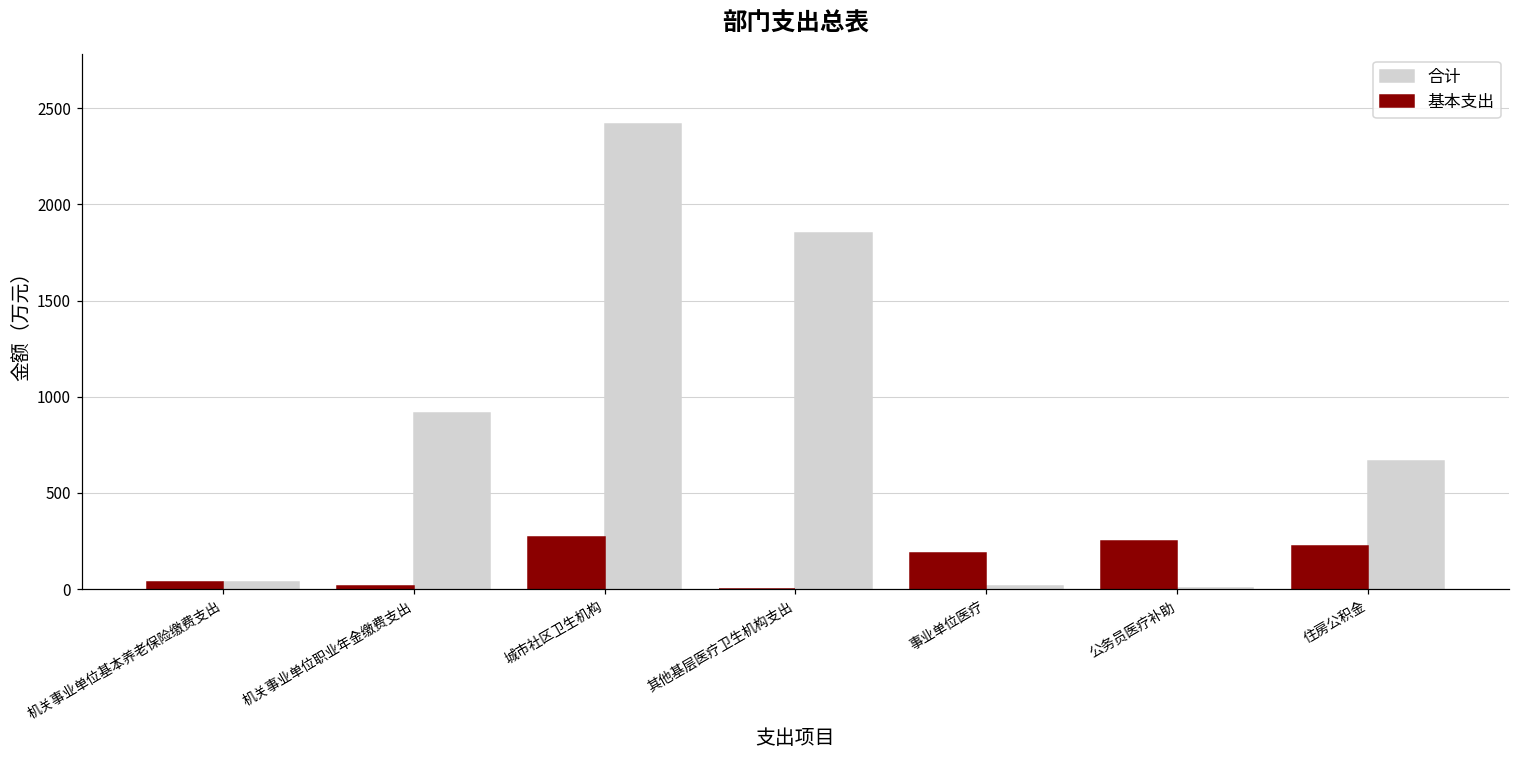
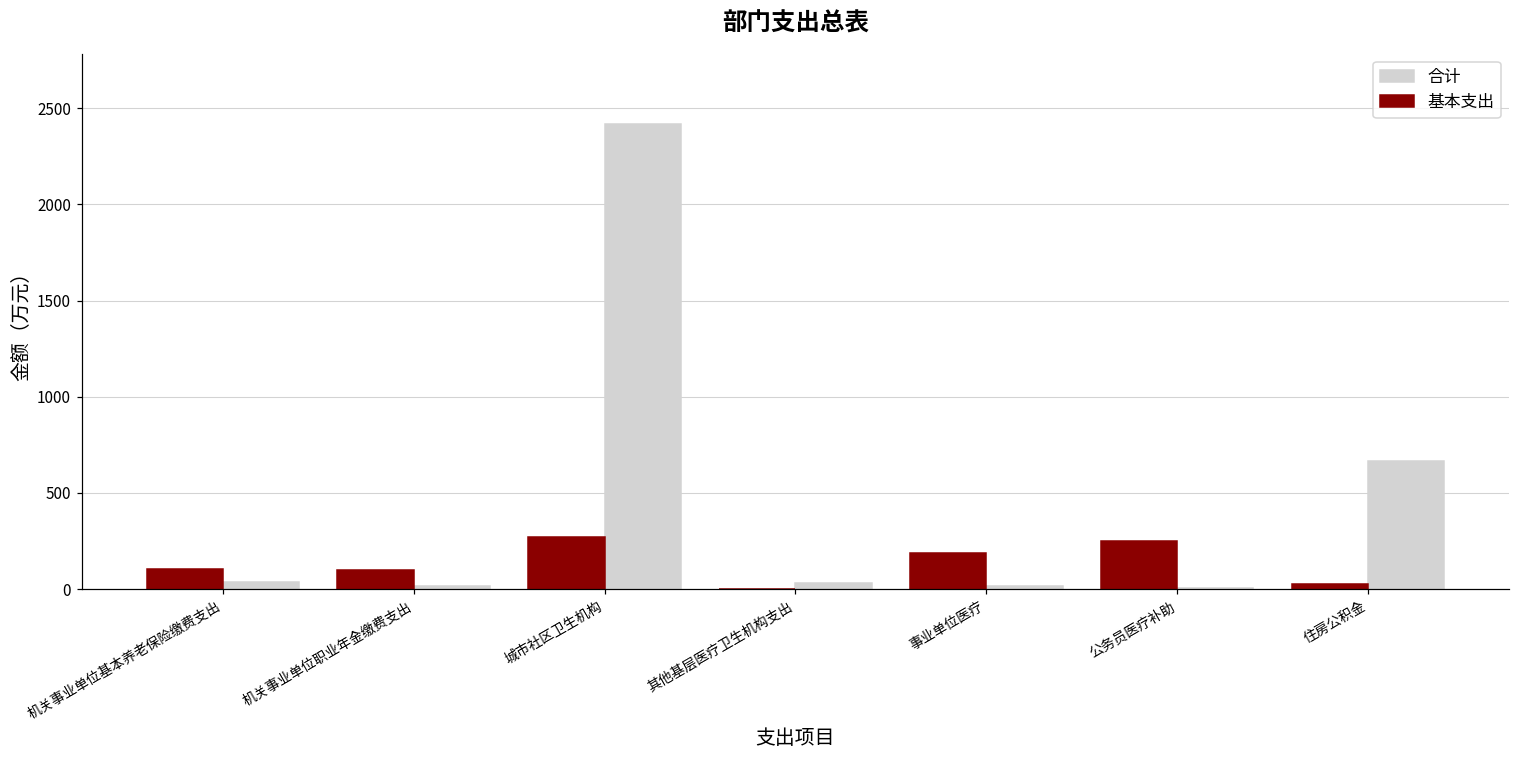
基本支出, 机关事业单位基本养老保险缴费支出: 30 -> 100
基本支出, 机关事业单位职业年金缴费支出: 20 -> 100
合计, 机关事业单位职业年金缴费支出: 920 -> 20
合计, 其他基层医疗卫生机构支出: 1850 -> 30
基本支出, 住房公积金: 220 -> 30
